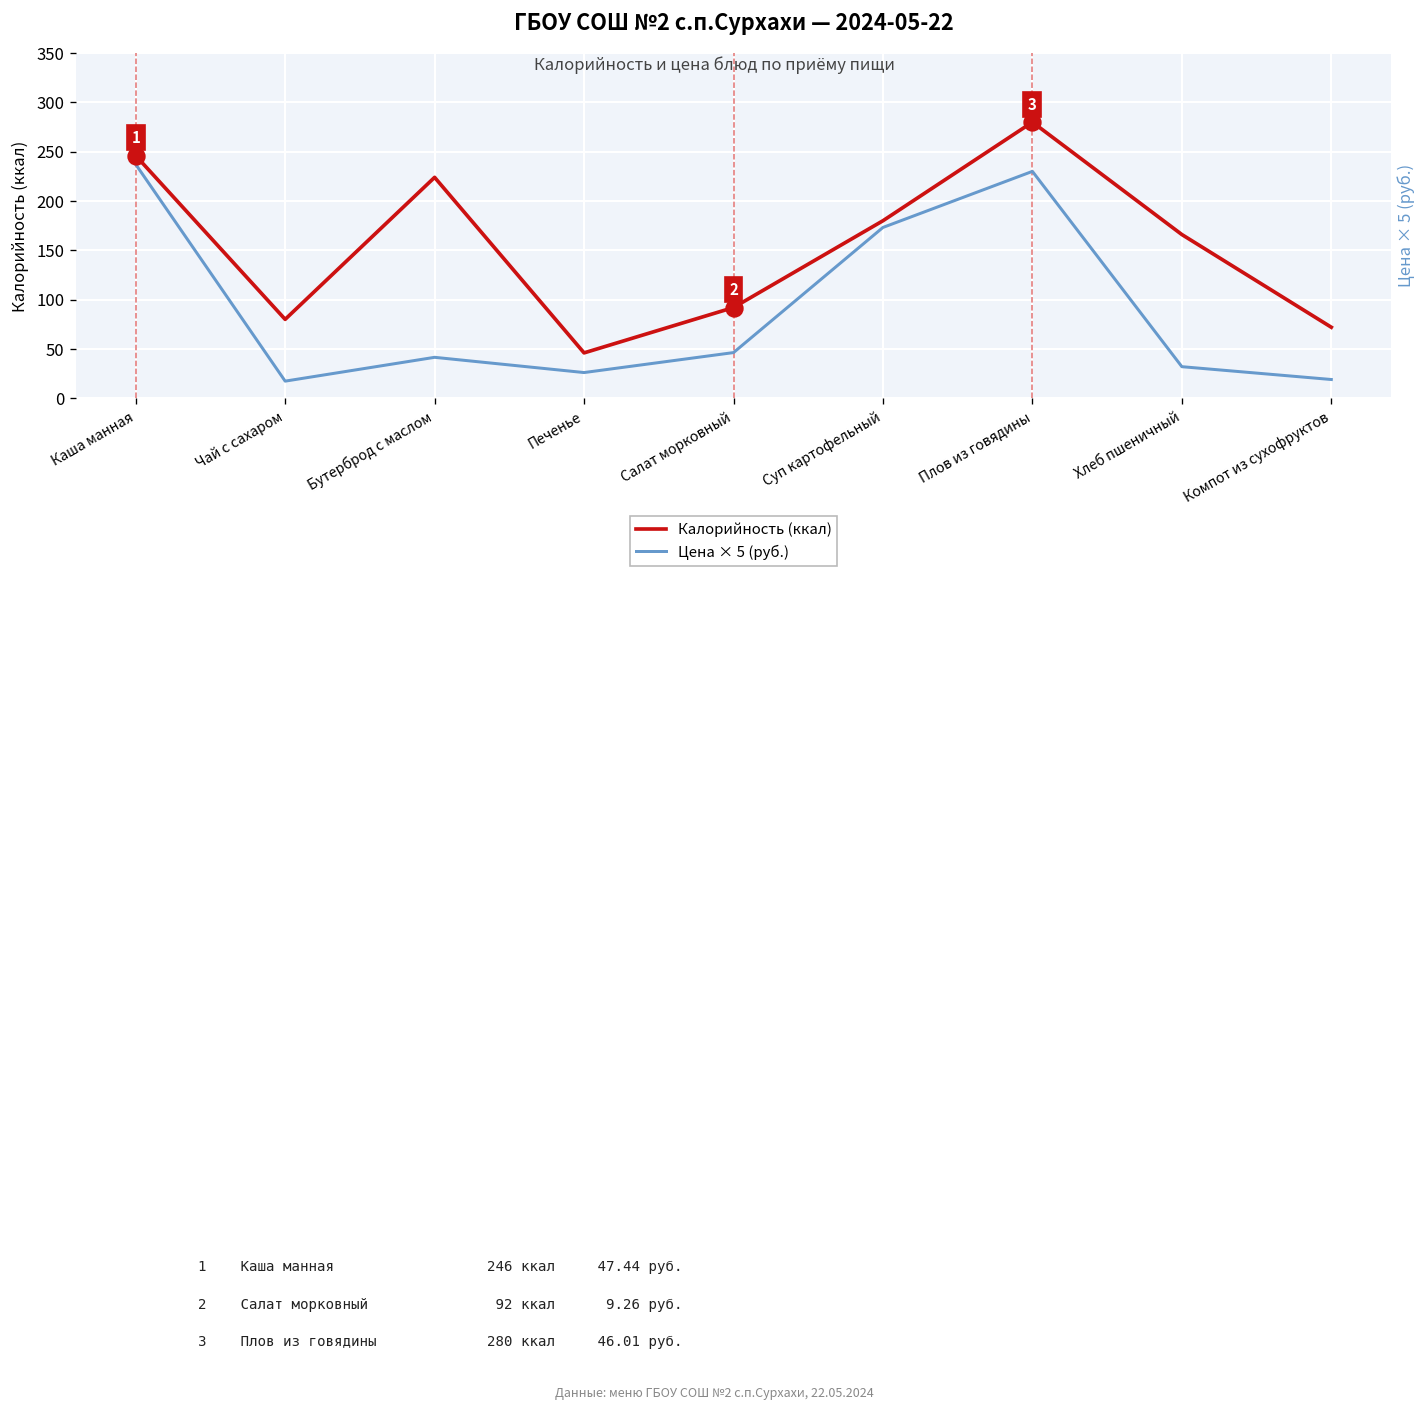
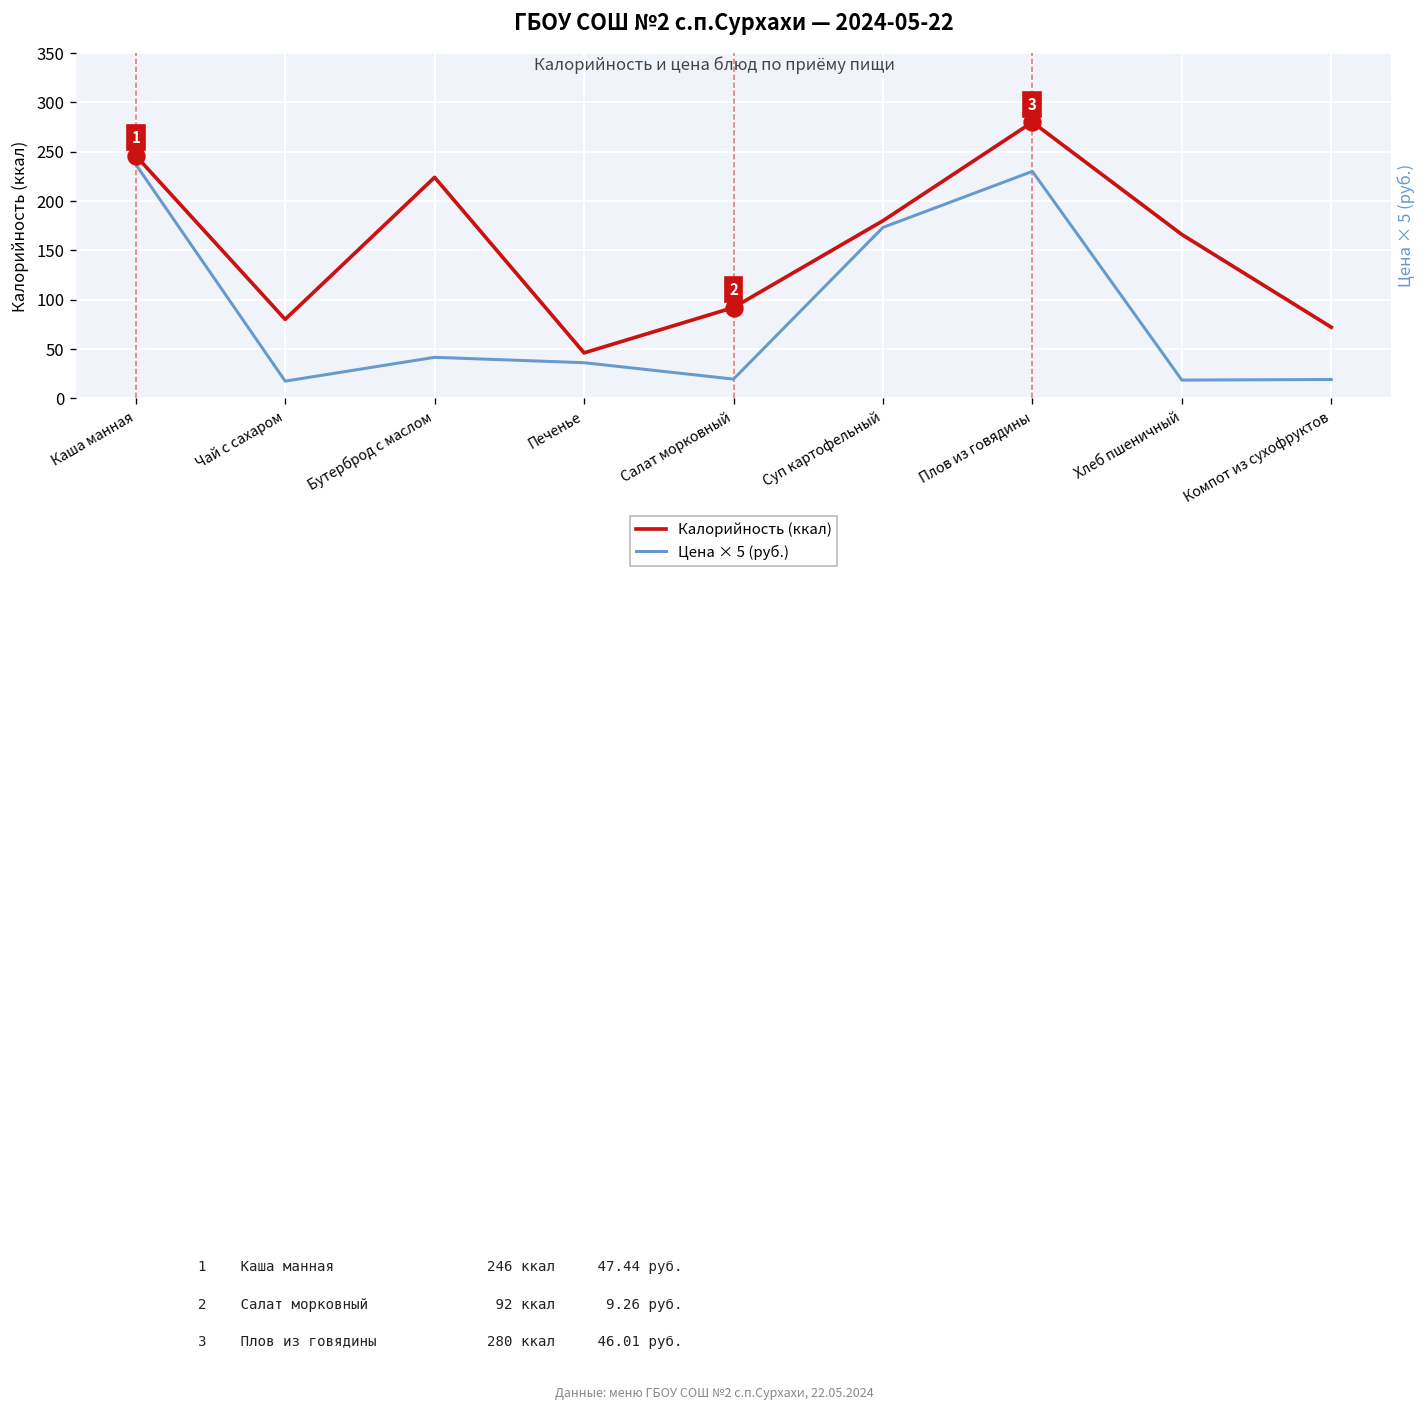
Цена × 5 (руб.), Печенье: 30 -> 40
Цена × 5 (руб.), Салат морковный: 50 -> 20
Цена × 5 (руб.), Хлеб пшеничный: 30 -> 20
